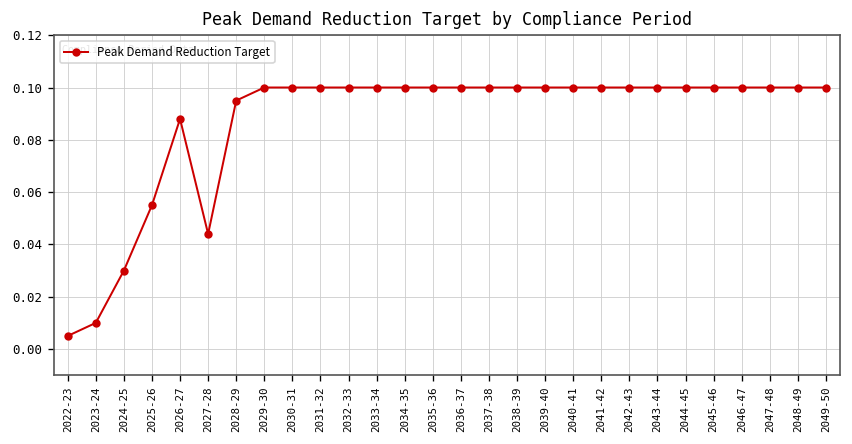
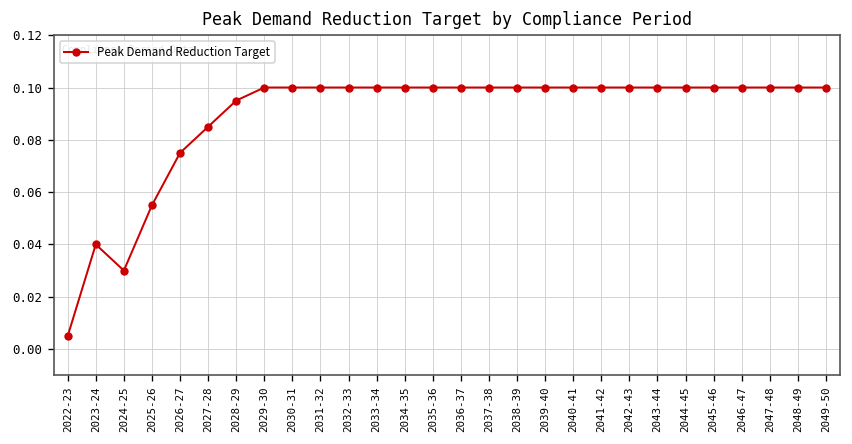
2023-24: 0.01 -> 0.04
2026-27: 0.088 -> 0.075
2027-28: 0.044 -> 0.085
